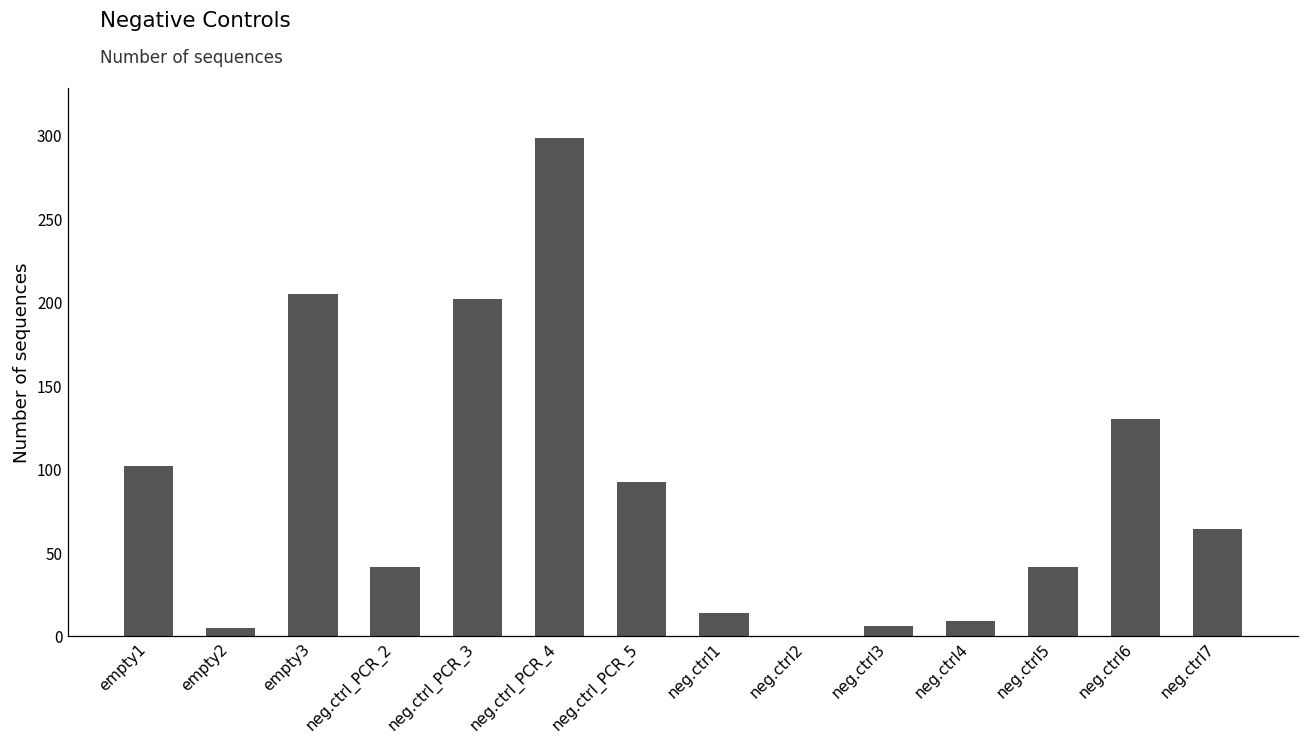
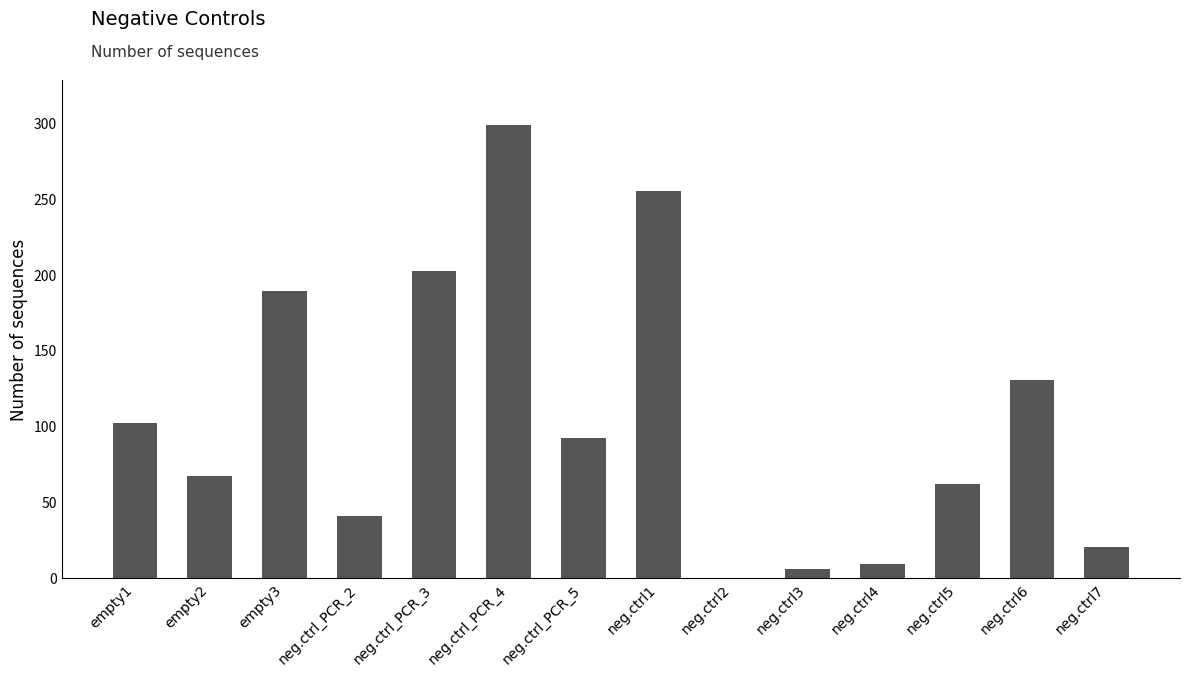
empty2: 5 -> 67
empty3: 205 -> 189
neg.ctrl1: 14 -> 255
neg.ctrl5: 41 -> 62
neg.ctrl7: 64 -> 20
